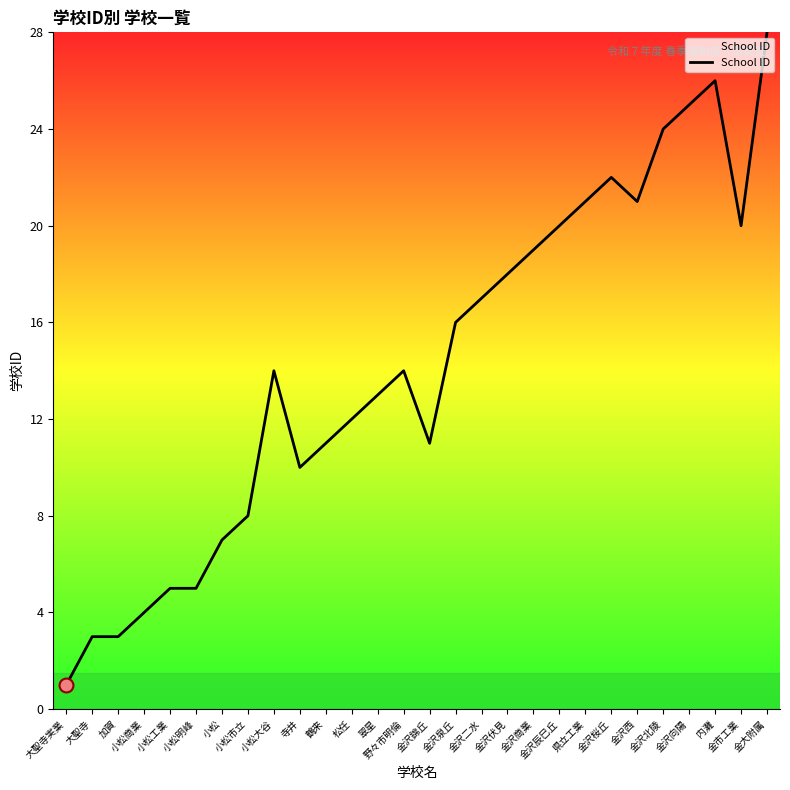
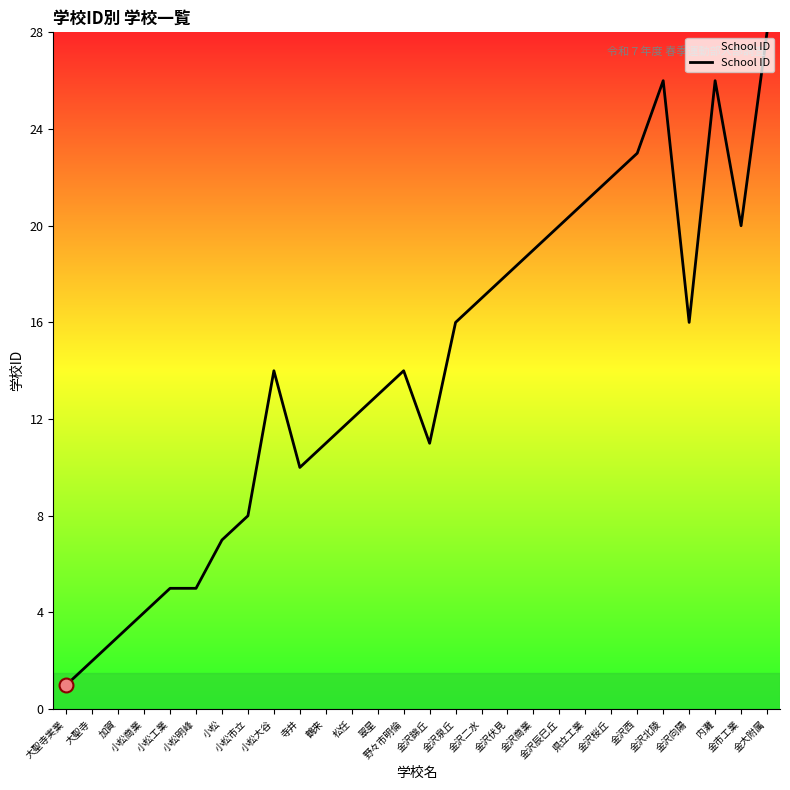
School ID, 大聖寺: 3 -> 2
School ID, 金沢西: 21 -> 23
School ID, 金沢北陵: 24 -> 26
School ID, 金沢向陽: 25 -> 16
